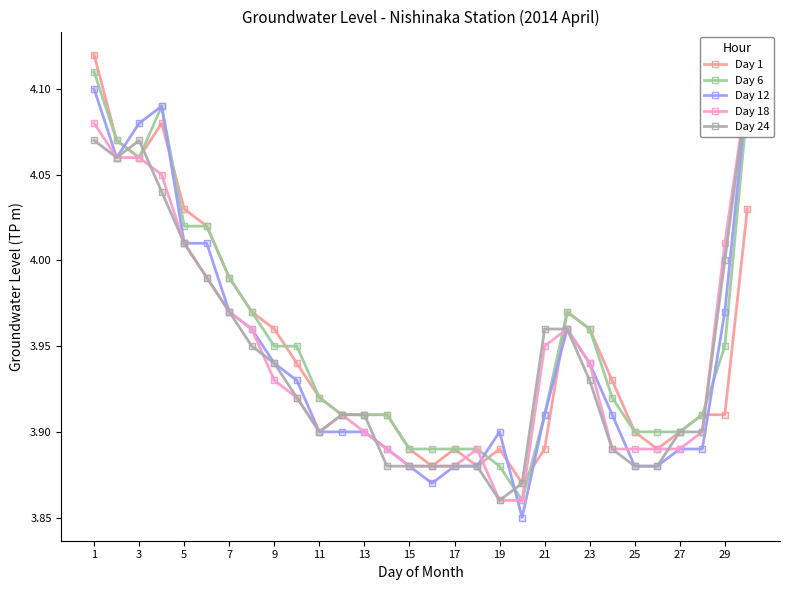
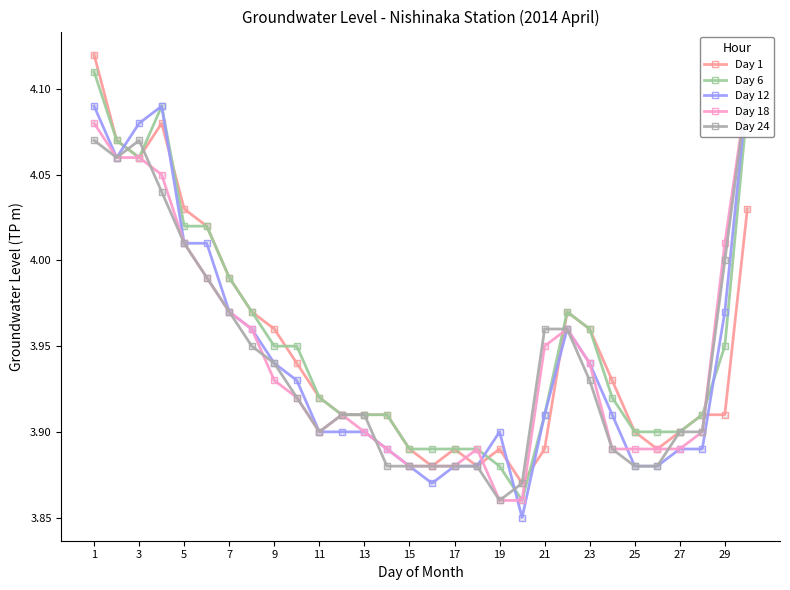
Day 12, 1: 4.10 -> 4.09
